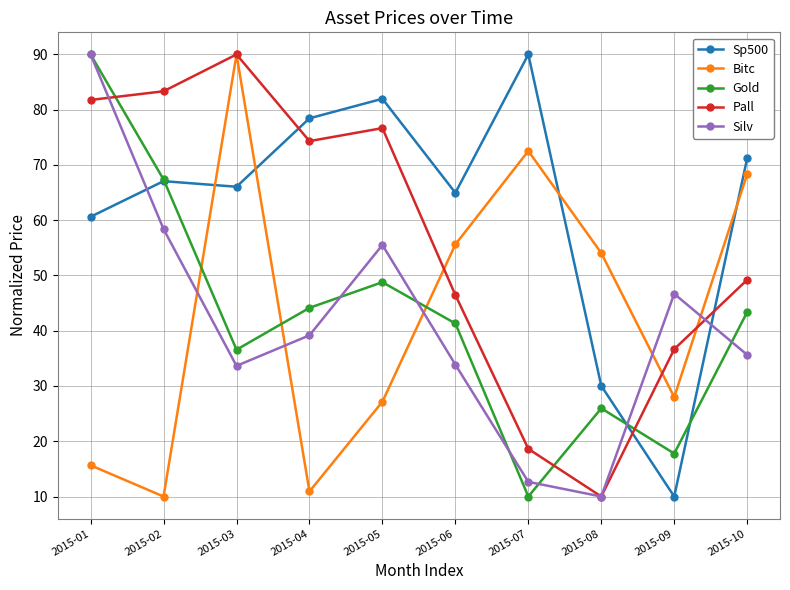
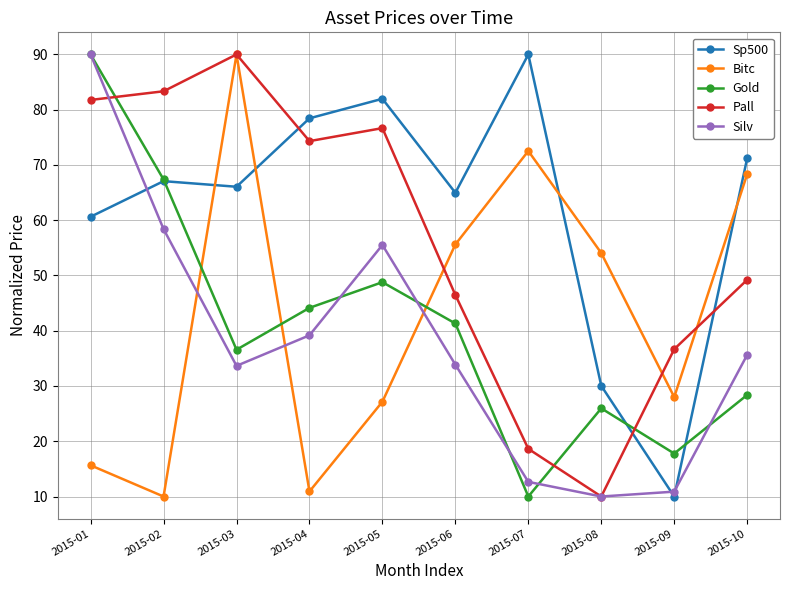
Silv, 2015-09: 47 -> 11
Gold, 2015-10: 43 -> 28
